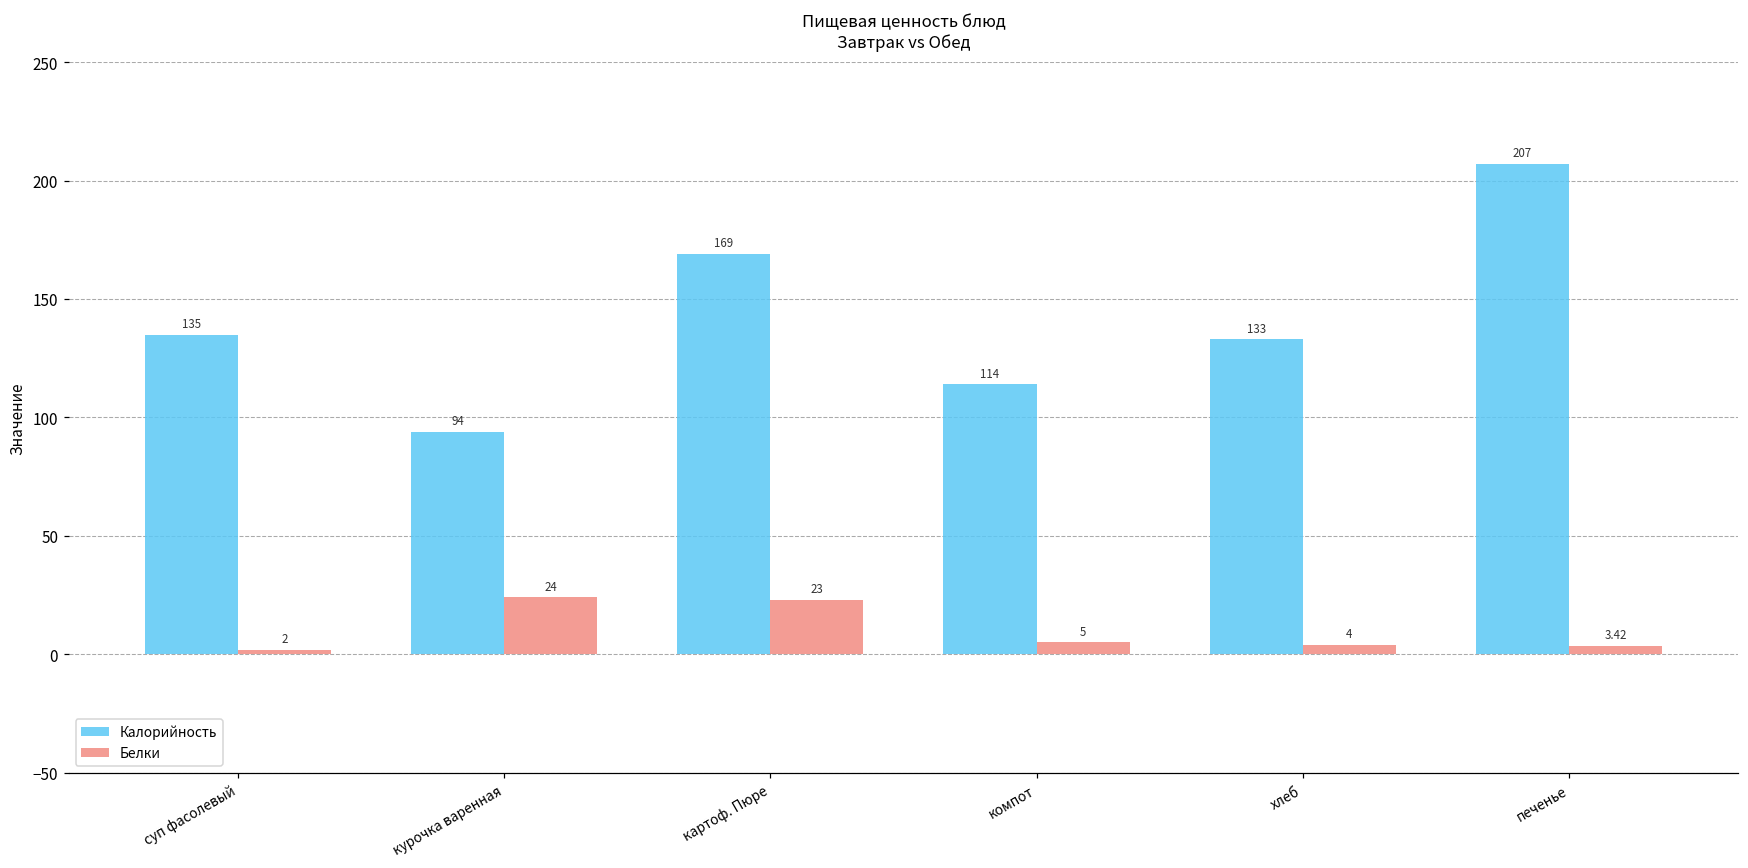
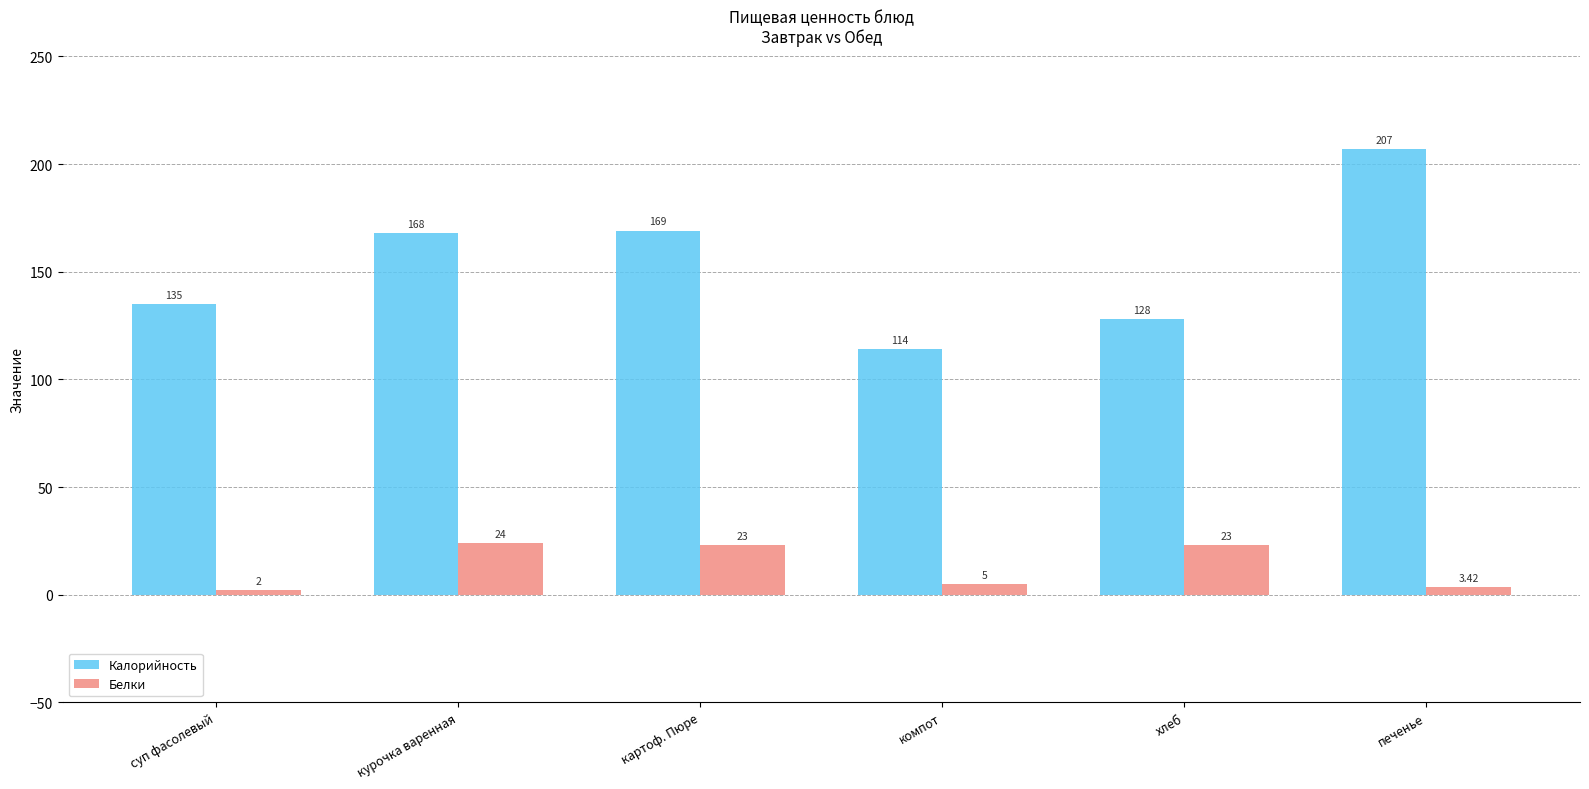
Калорийность, курочка варенная: 94 -> 168
Калорийность, хлеб: 133 -> 128
Белки, хлеб: 4 -> 23
